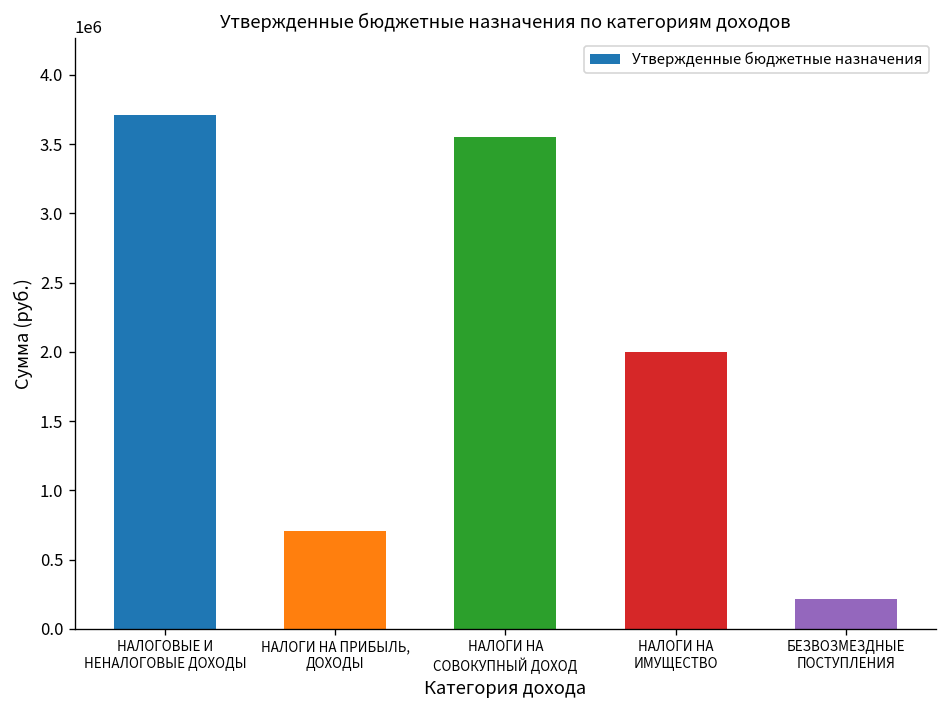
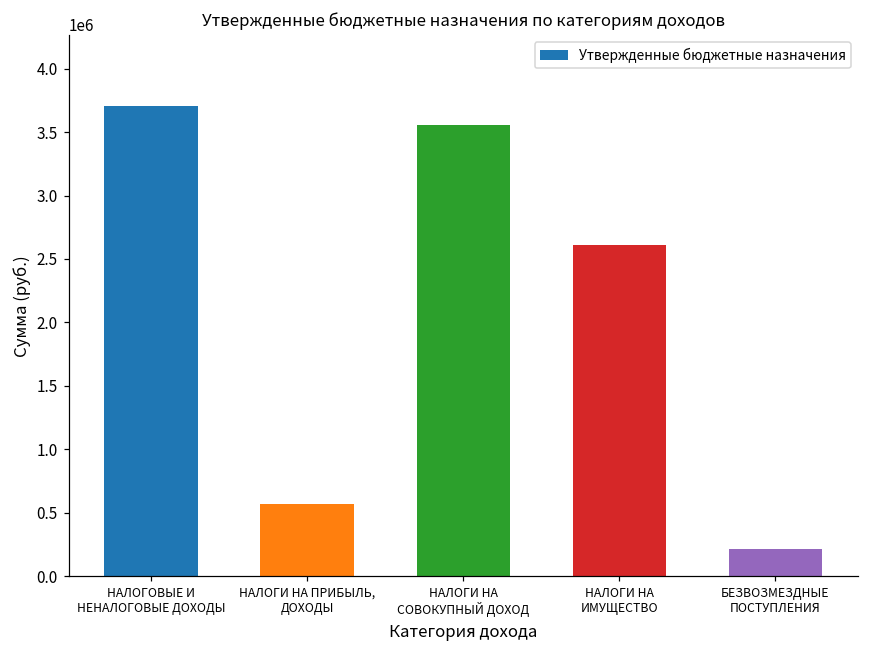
НАЛОГИ НА ПРИБЫЛЬ, ДОХОДЫ: 710000 -> 570000
НАЛОГИ НА ИМУЩЕСТВО: 2000000 -> 2610000
